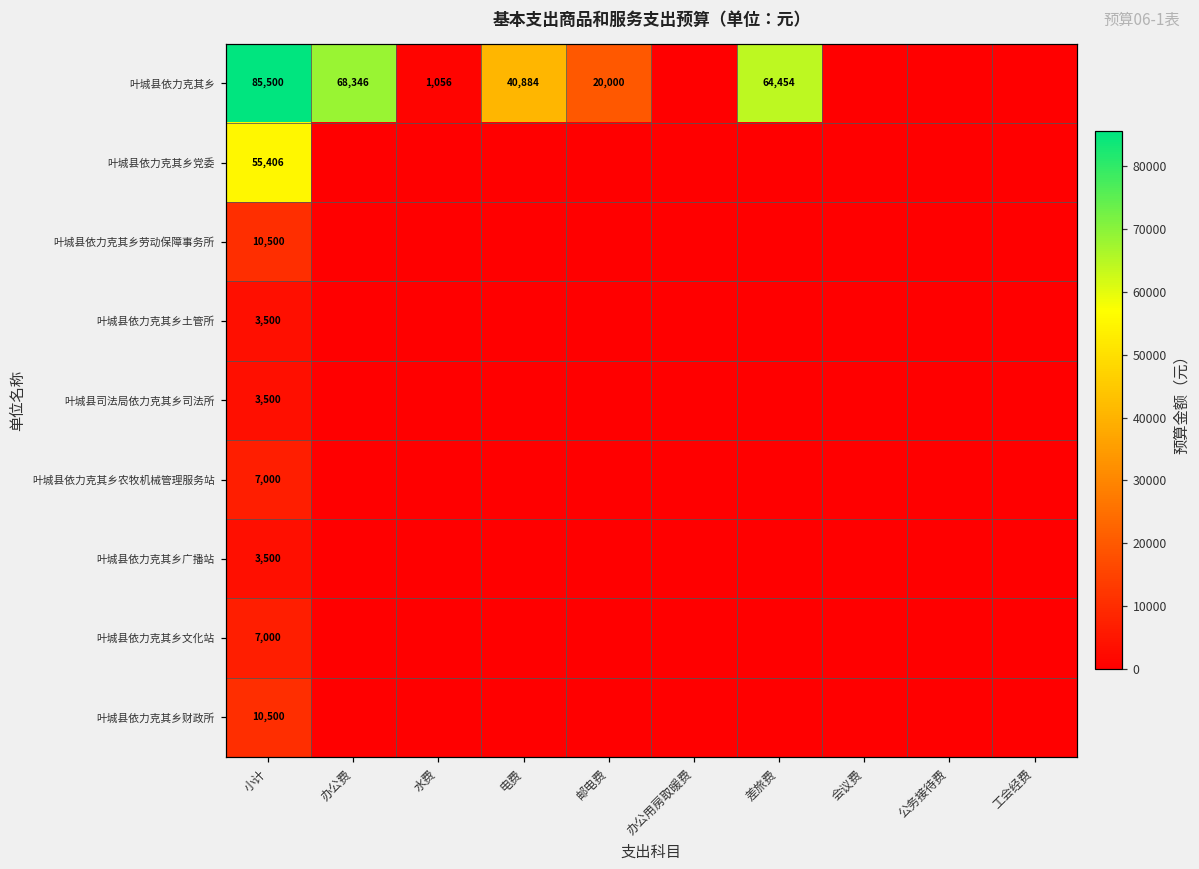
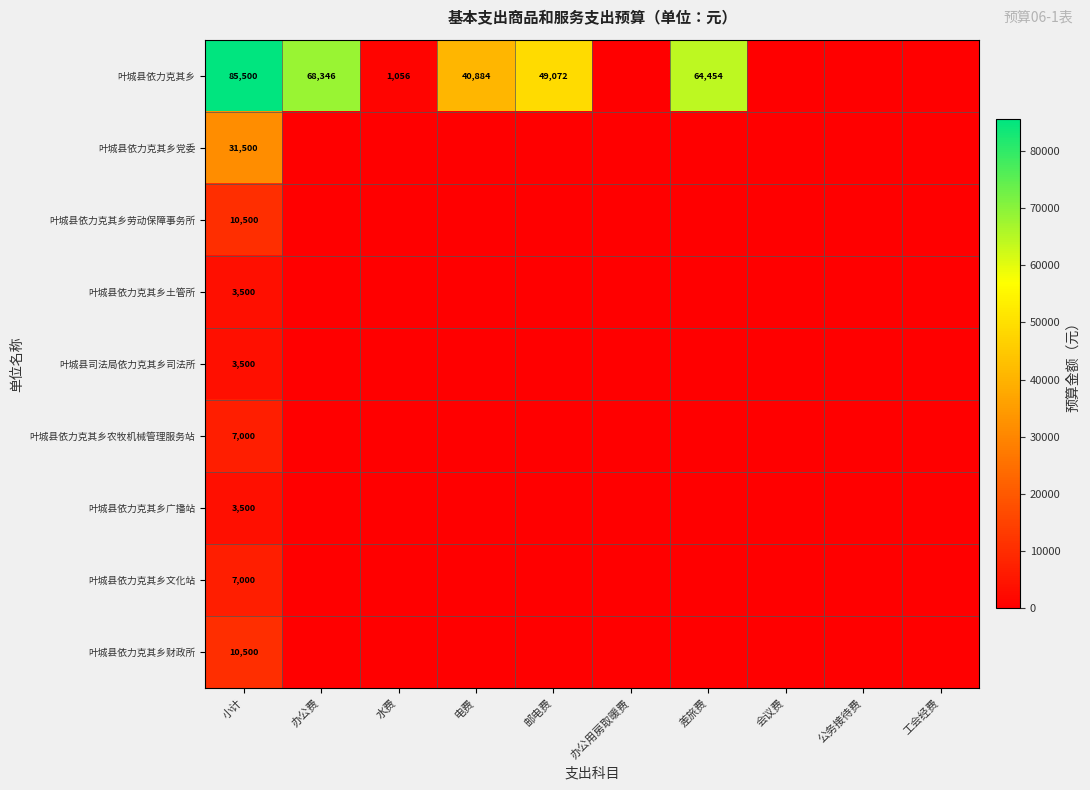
叶城县依力克其乡, 邮电费: 20,000 -> 49,072
叶城县依力克其乡党委, 小计: 55,406 -> 31,500
